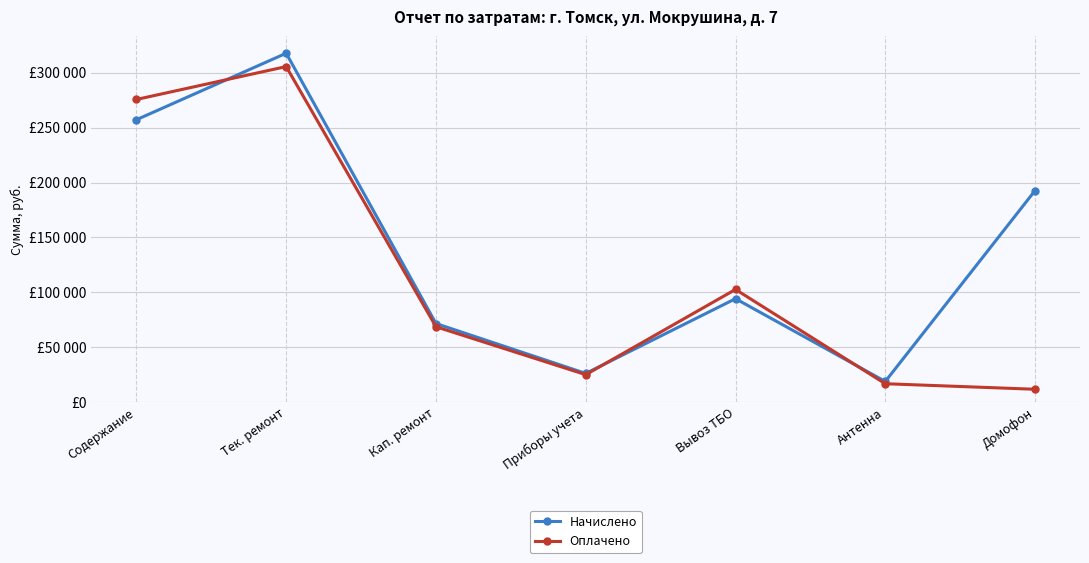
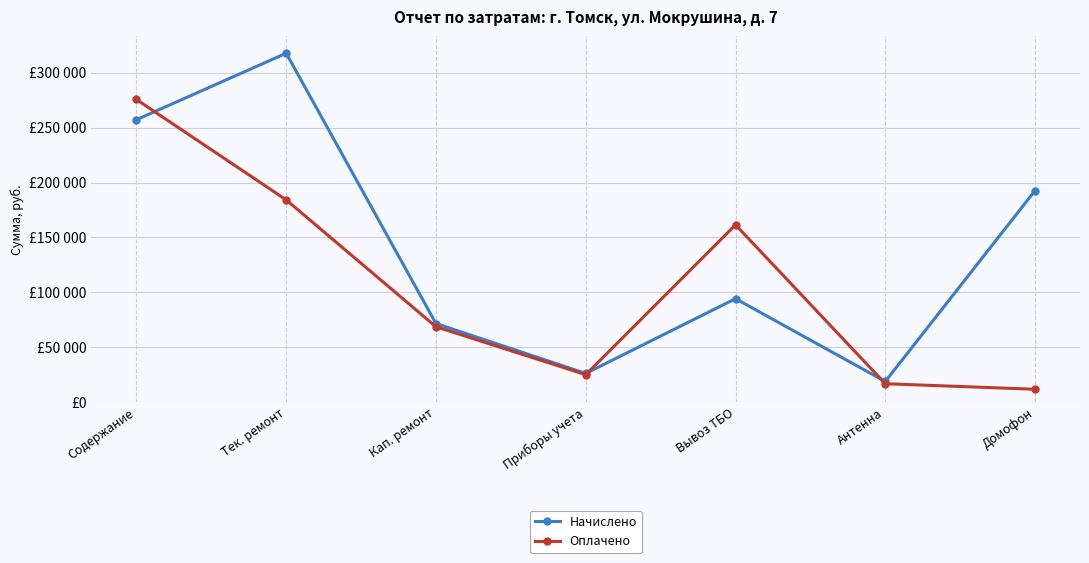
Оплачено, Тек. ремонт: £306000 -> £184000
Оплачено, Вывоз ТБО: £103000 -> £162000
